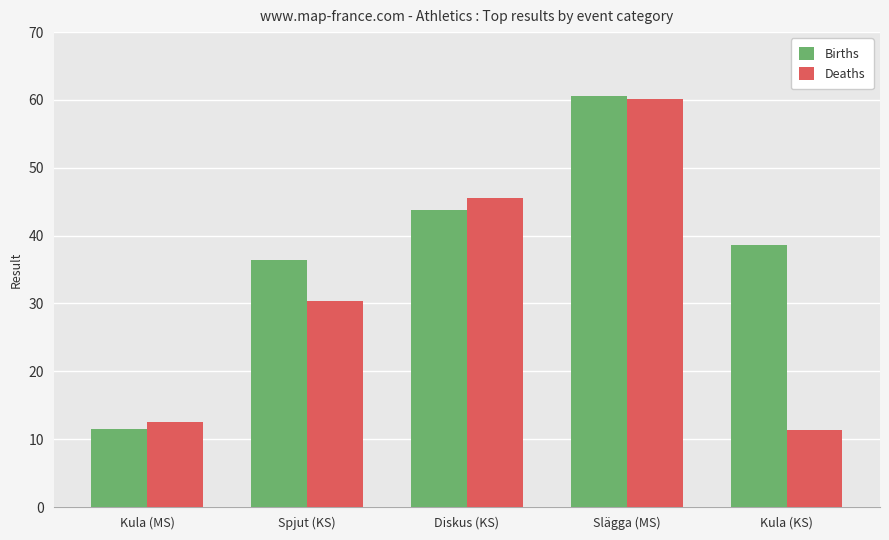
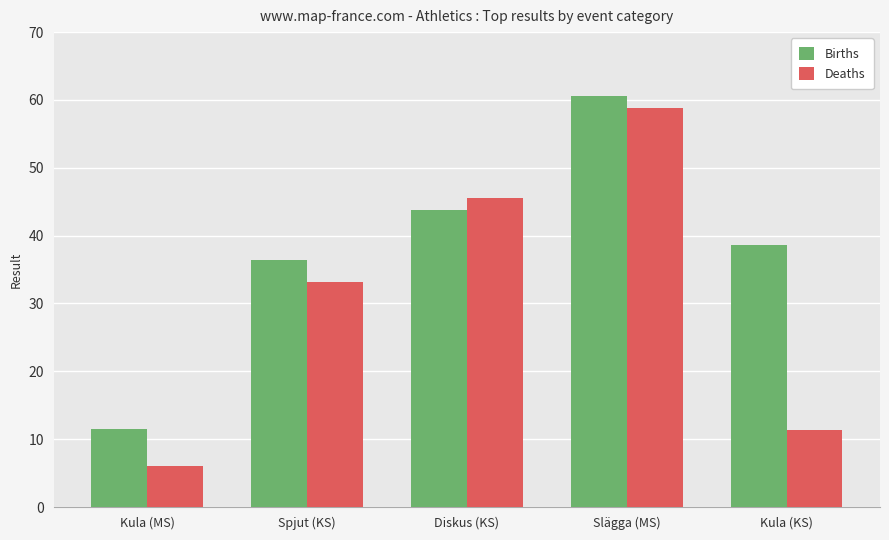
Deaths, Kula (MS): 13 -> 6
Deaths, Spjut (KS): 30 -> 33
Deaths, Slägga (MS): 60 -> 59
